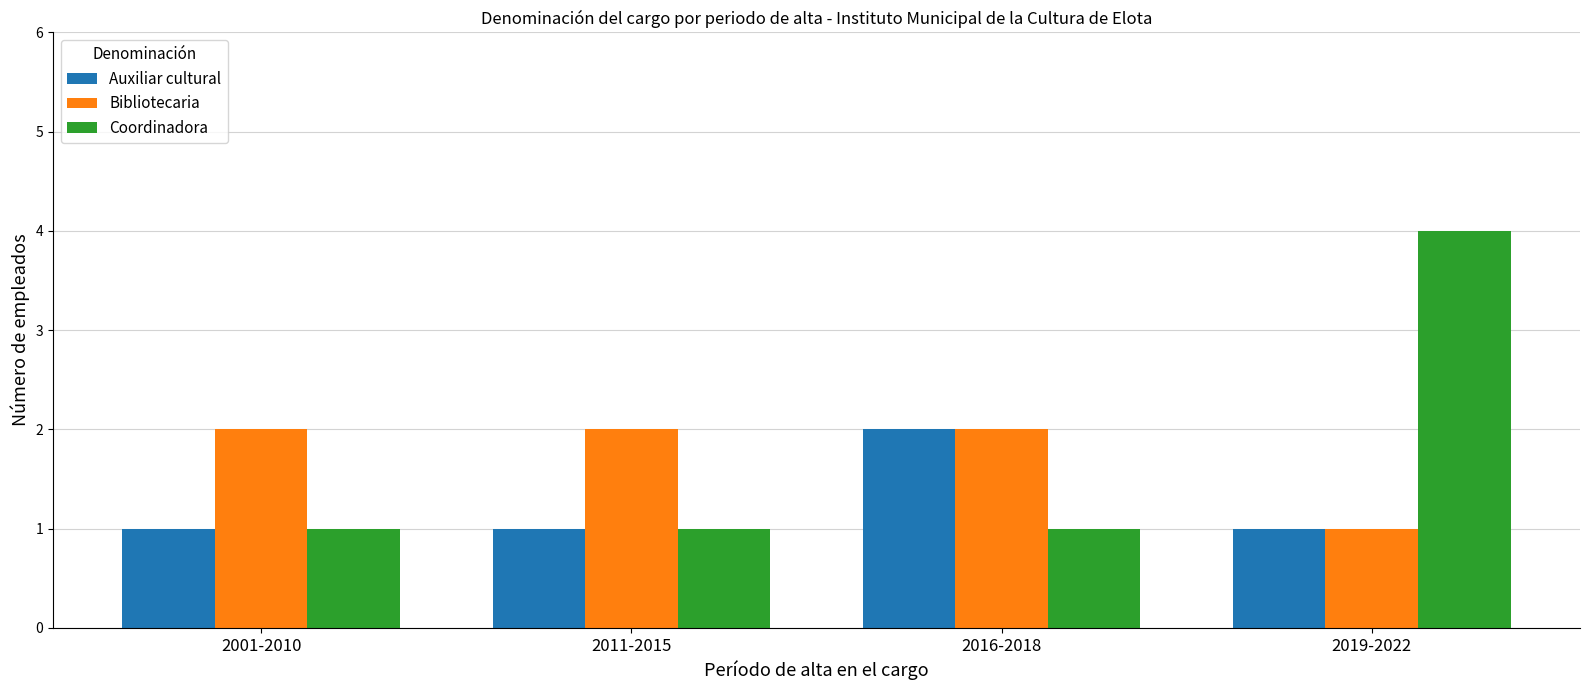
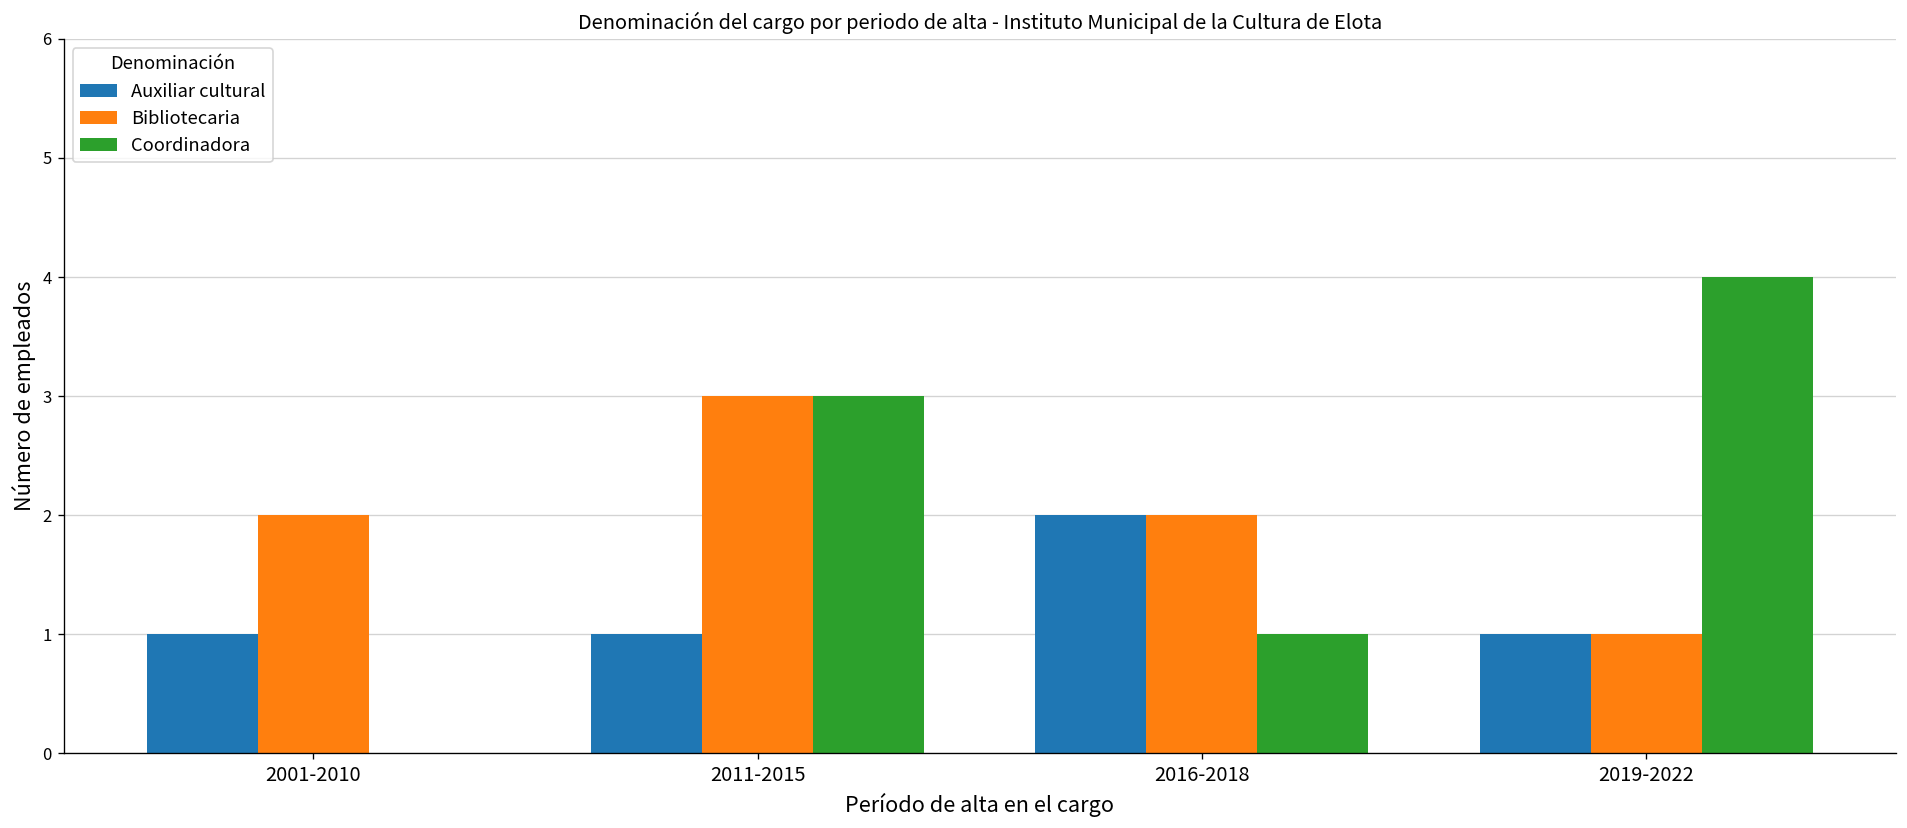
Coordinadora, 2001-2010: 1 -> 0
Bibliotecaria, 2011-2015: 2 -> 3
Coordinadora, 2011-2015: 1 -> 3
